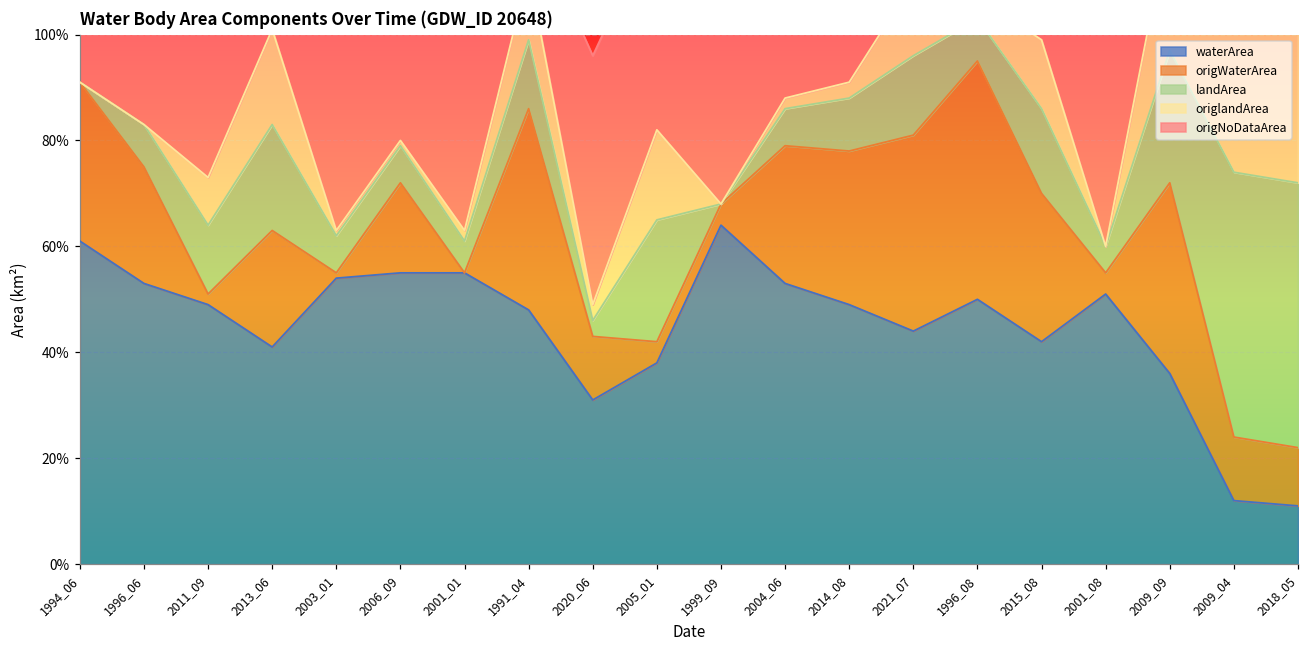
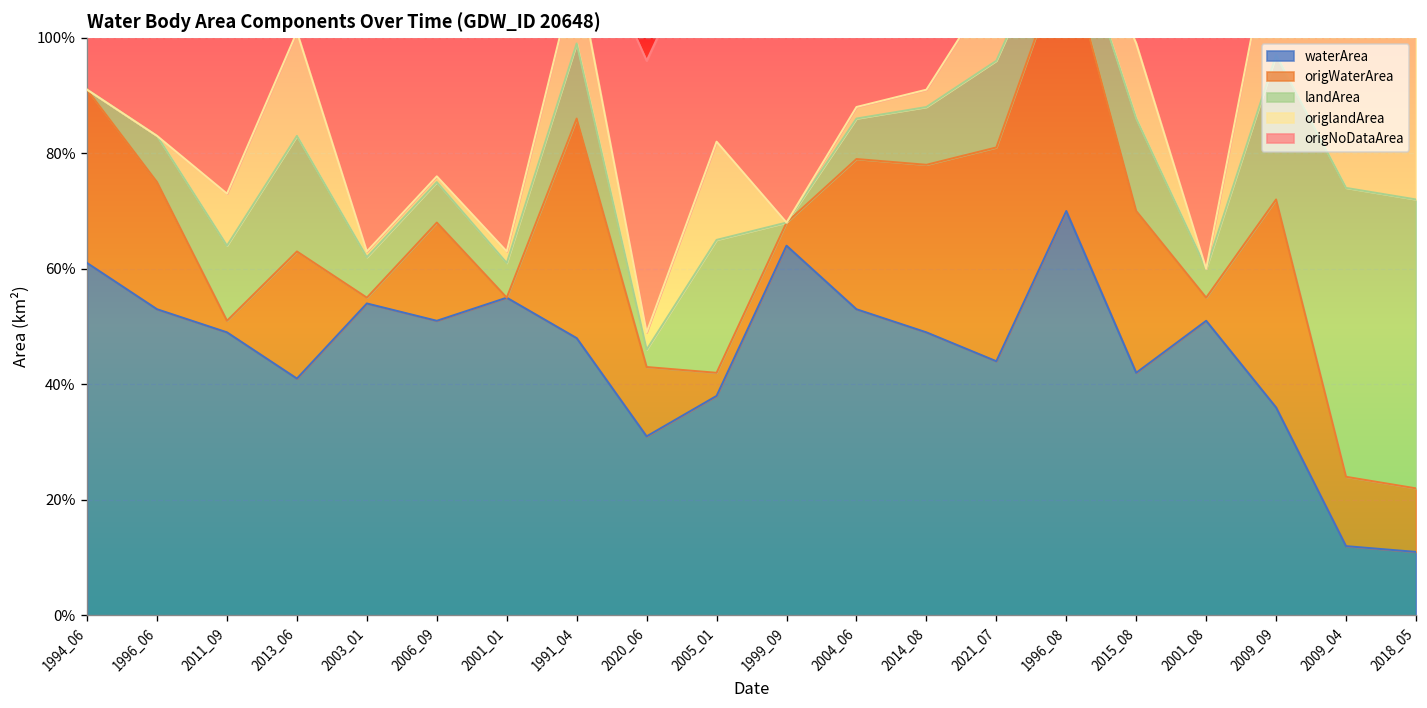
waterArea, 2006_09: 55% -> 51%
waterArea, 1996_08: 50% -> 70%
